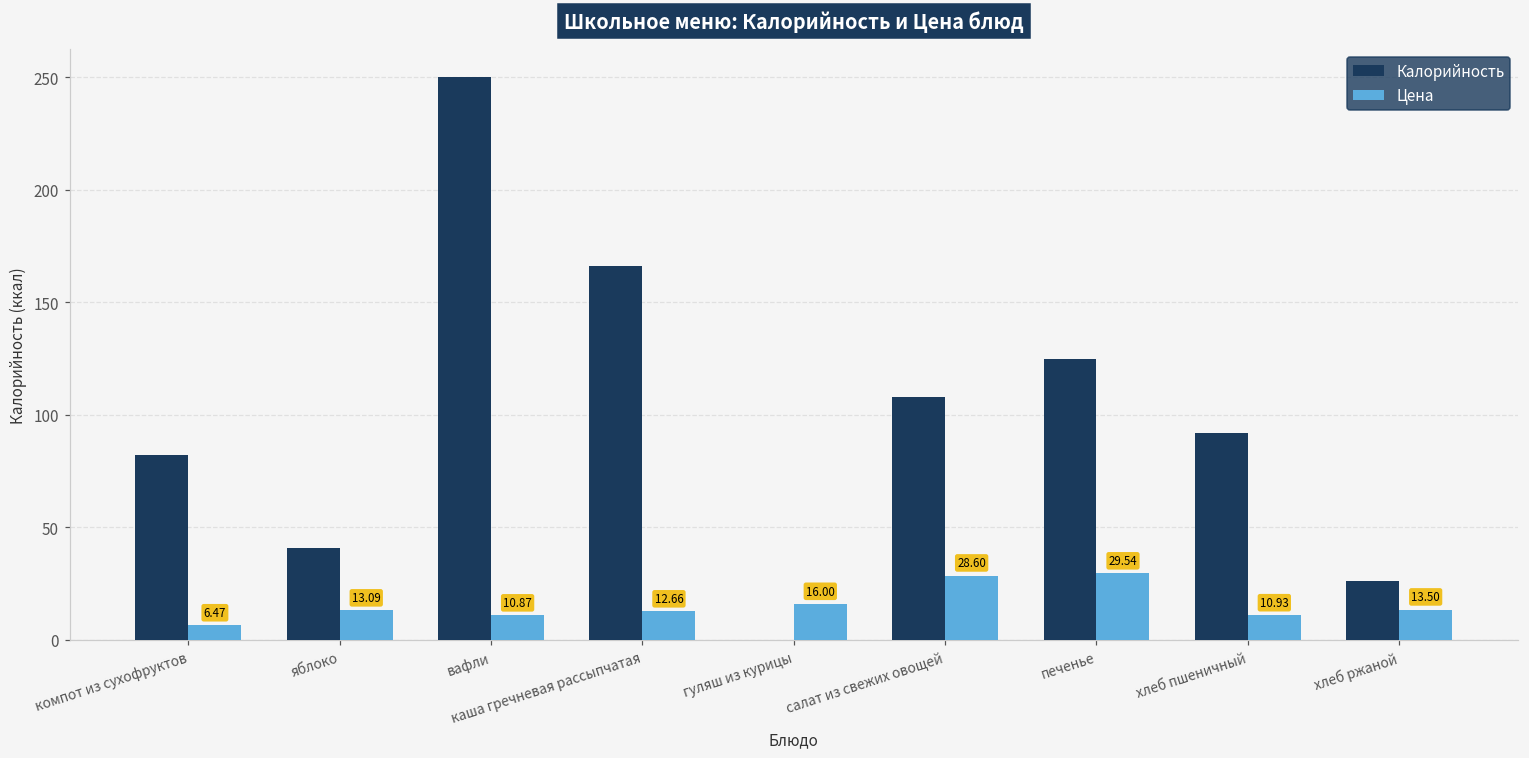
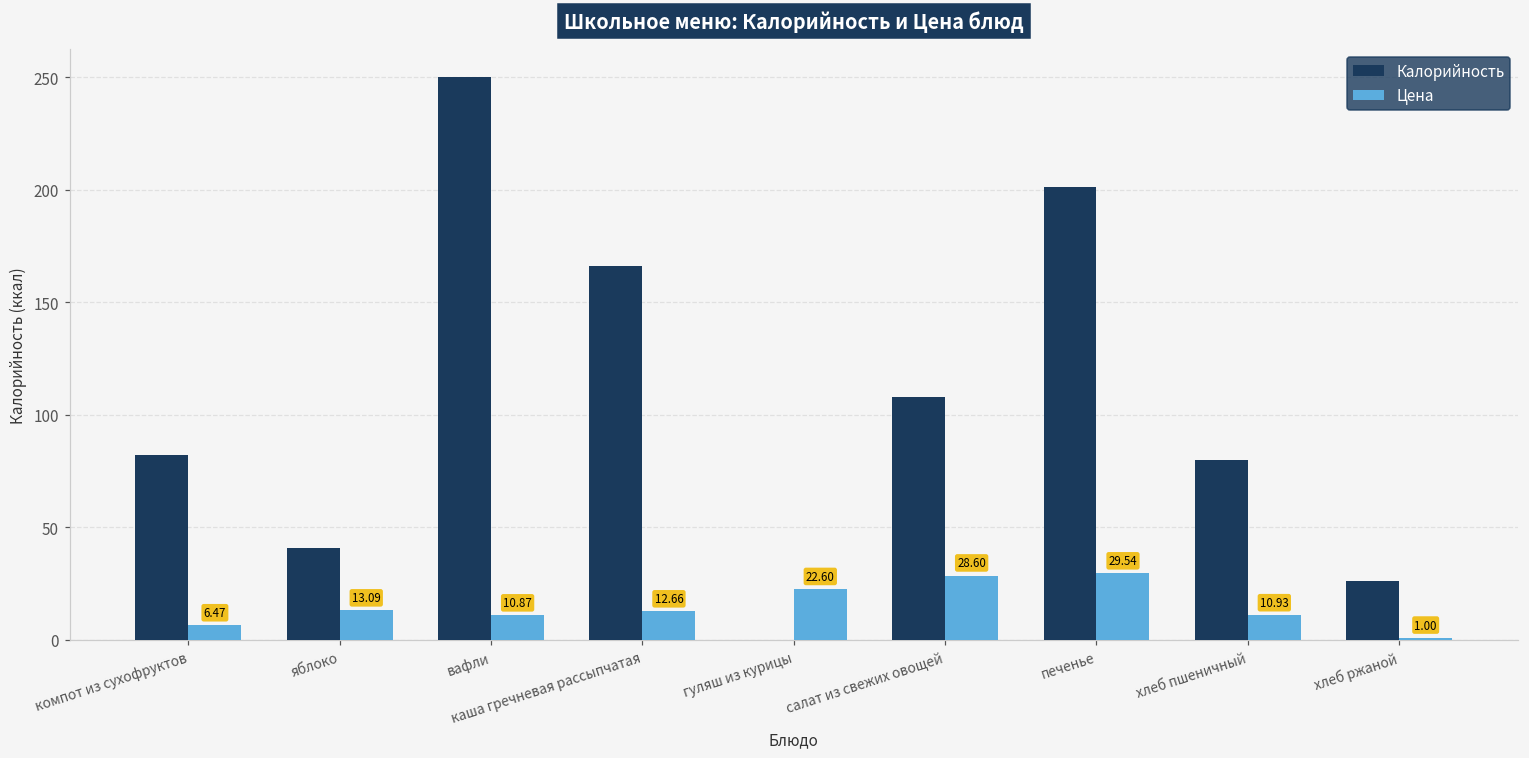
Цена, гуляш из курицы: 16.00 -> 22.60
Калорийность, печенье: 125 -> 201
Калорийность, хлеб пшеничный: 92 -> 80
Цена, хлеб ржаной: 13.50 -> 1.00
